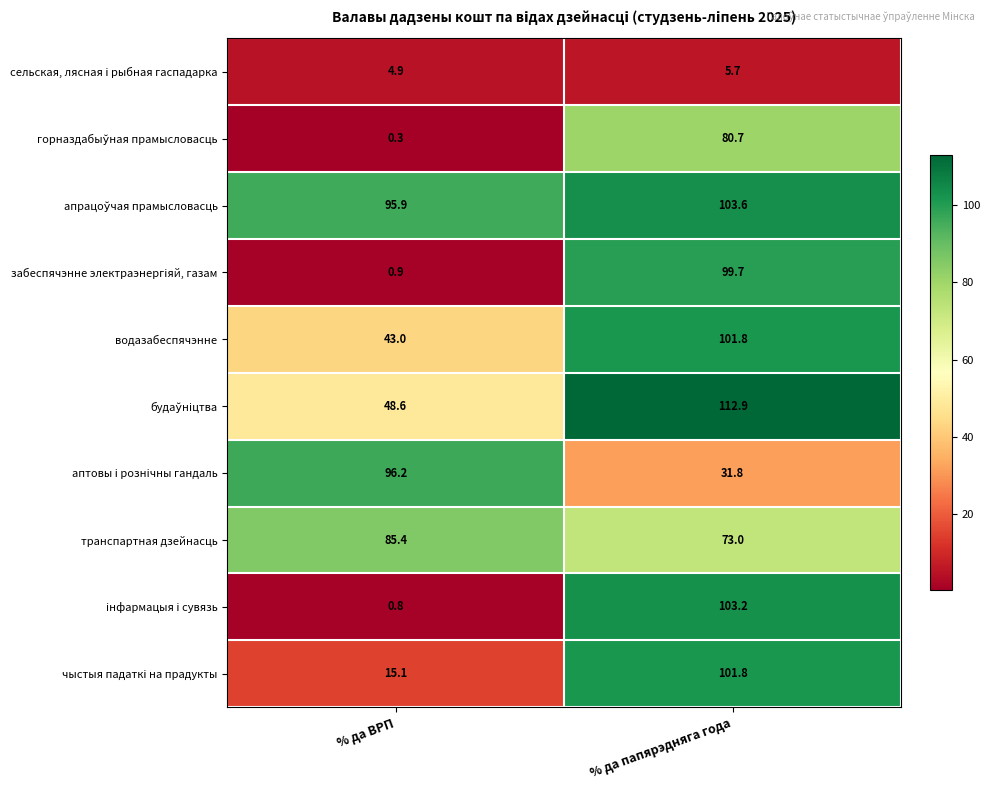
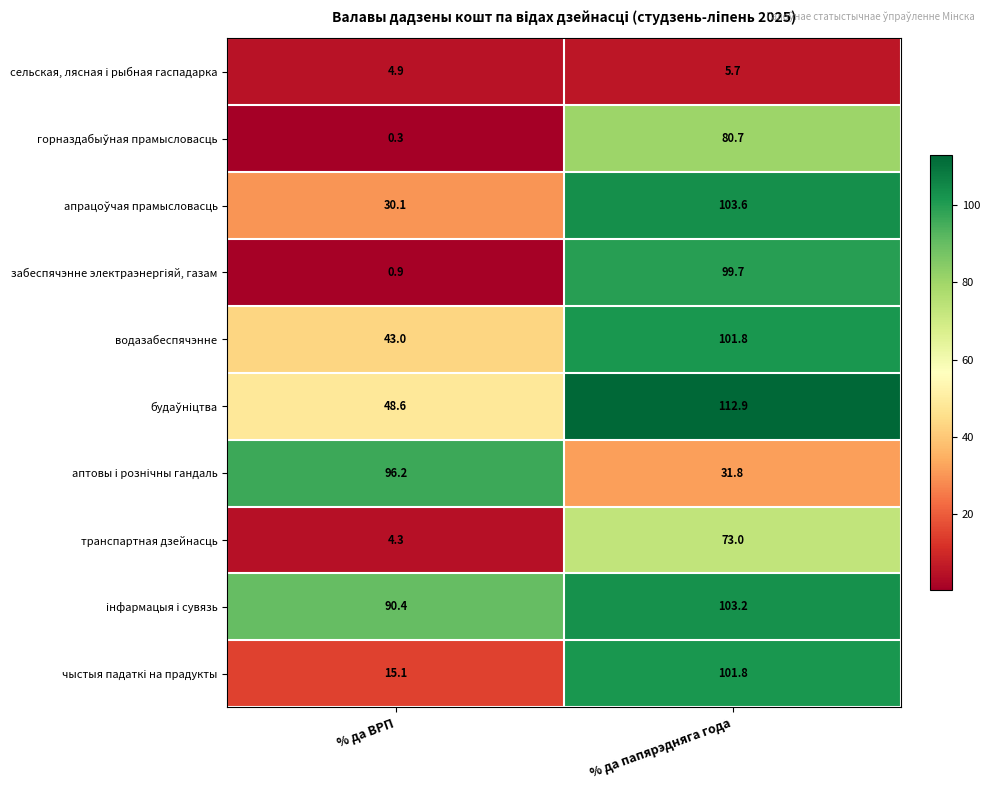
апрацоўчая прамысловасць, % да ВРП: 95.9 -> 30.1
транспартная дзейнасць, % да ВРП: 85.4 -> 4.3
iнфармацыя і сувязь, % да ВРП: 0.8 -> 90.4
